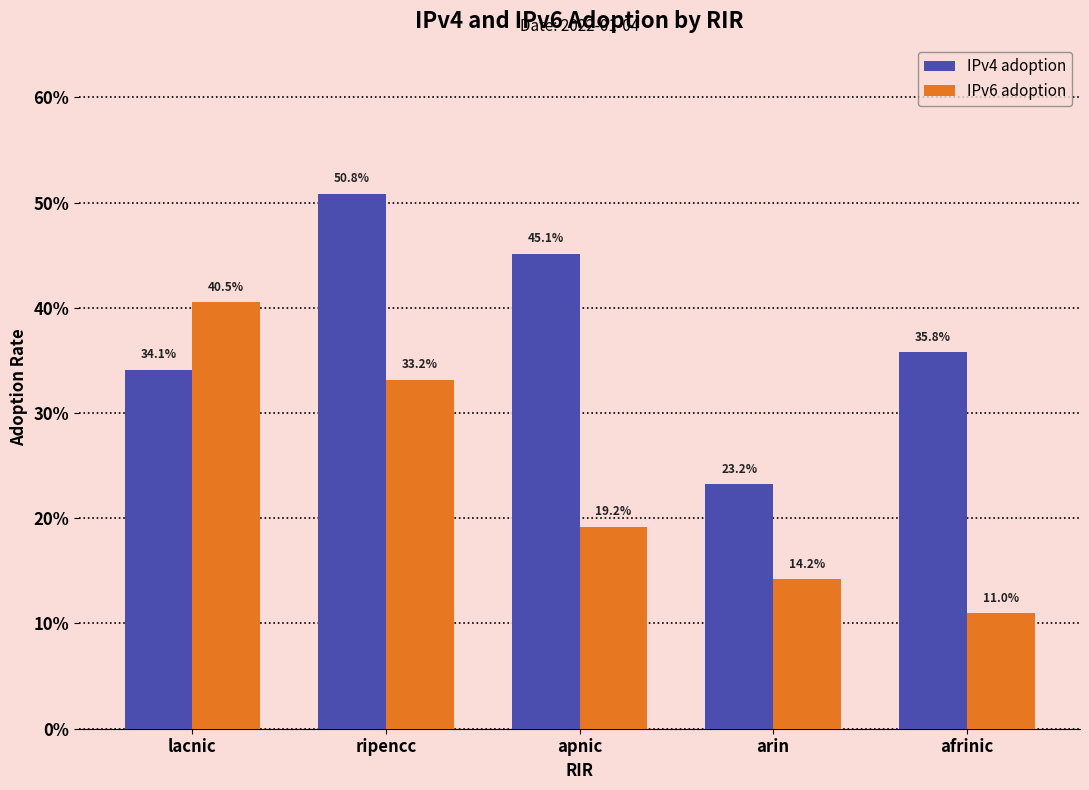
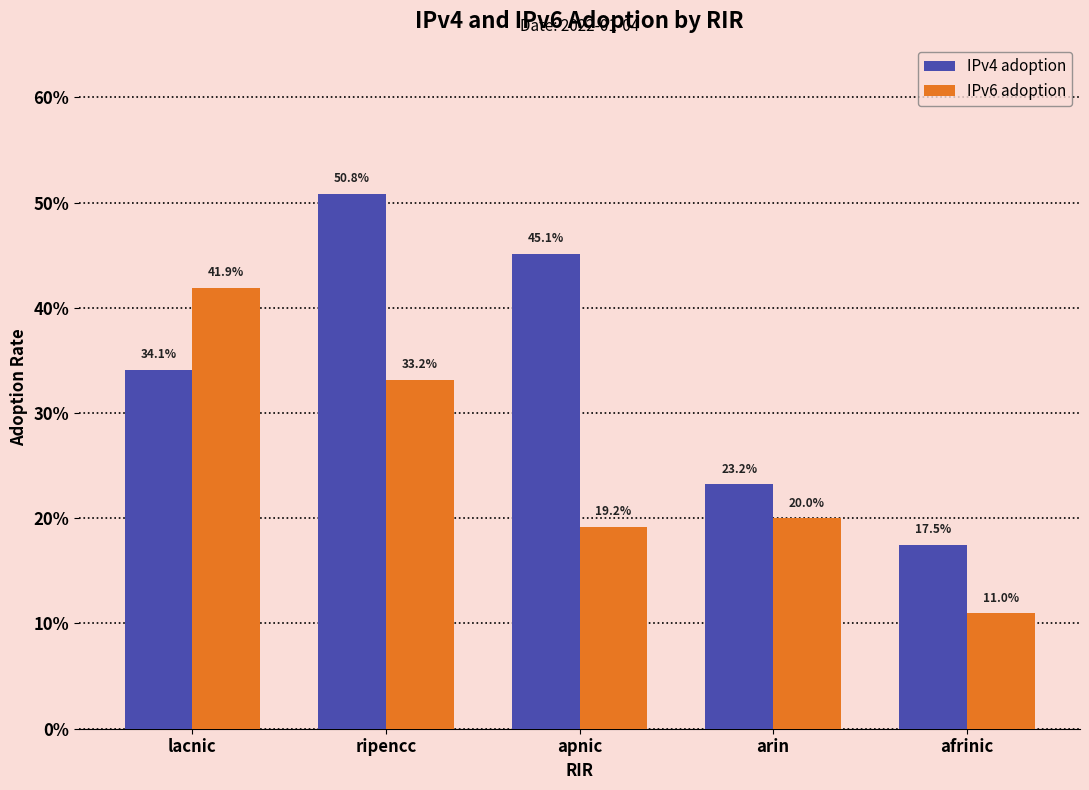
IPv6 adoption, lacnic: 40.5% -> 41.9%
IPv6 adoption, arin: 14.2% -> 20.0%
IPv4 adoption, afrinic: 35.8% -> 17.5%
